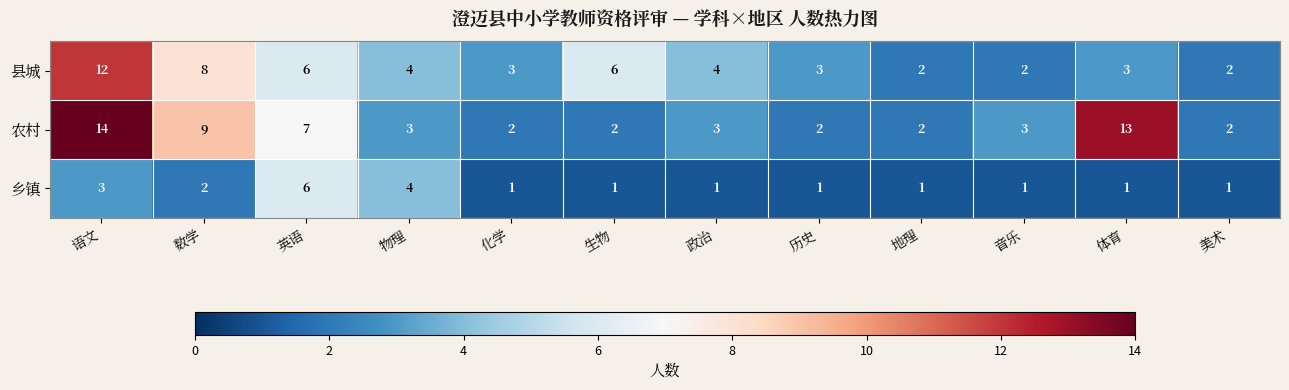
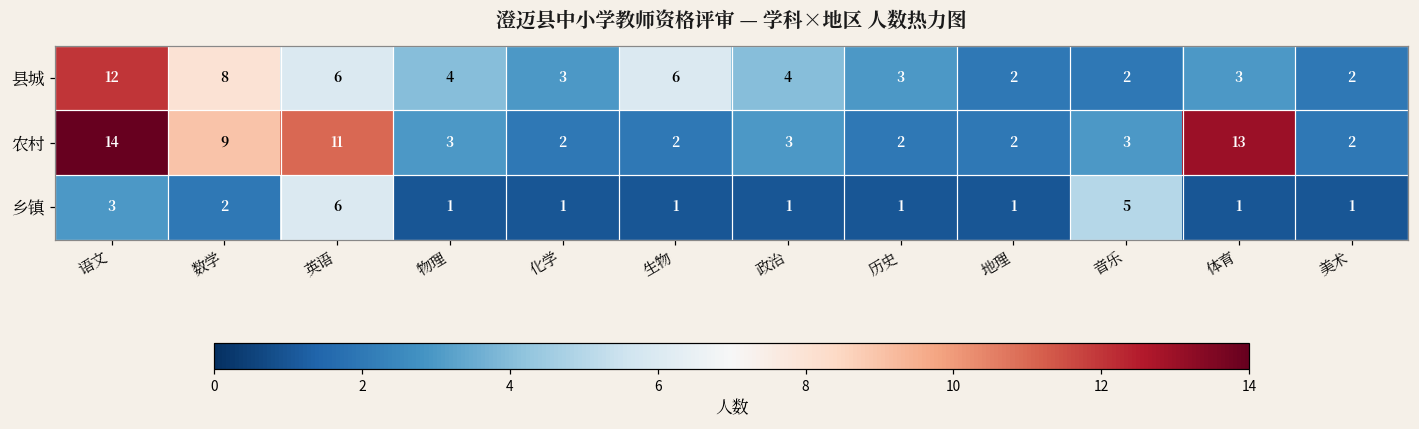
农村, 英语: 7 -> 11
乡镇, 物理: 4 -> 1
乡镇, 音乐: 1 -> 5
